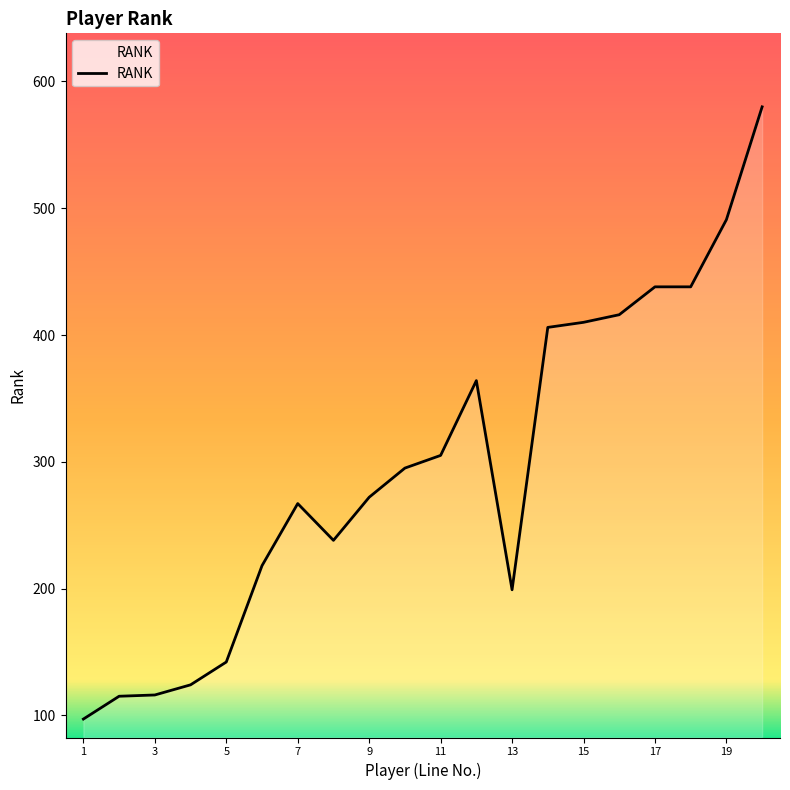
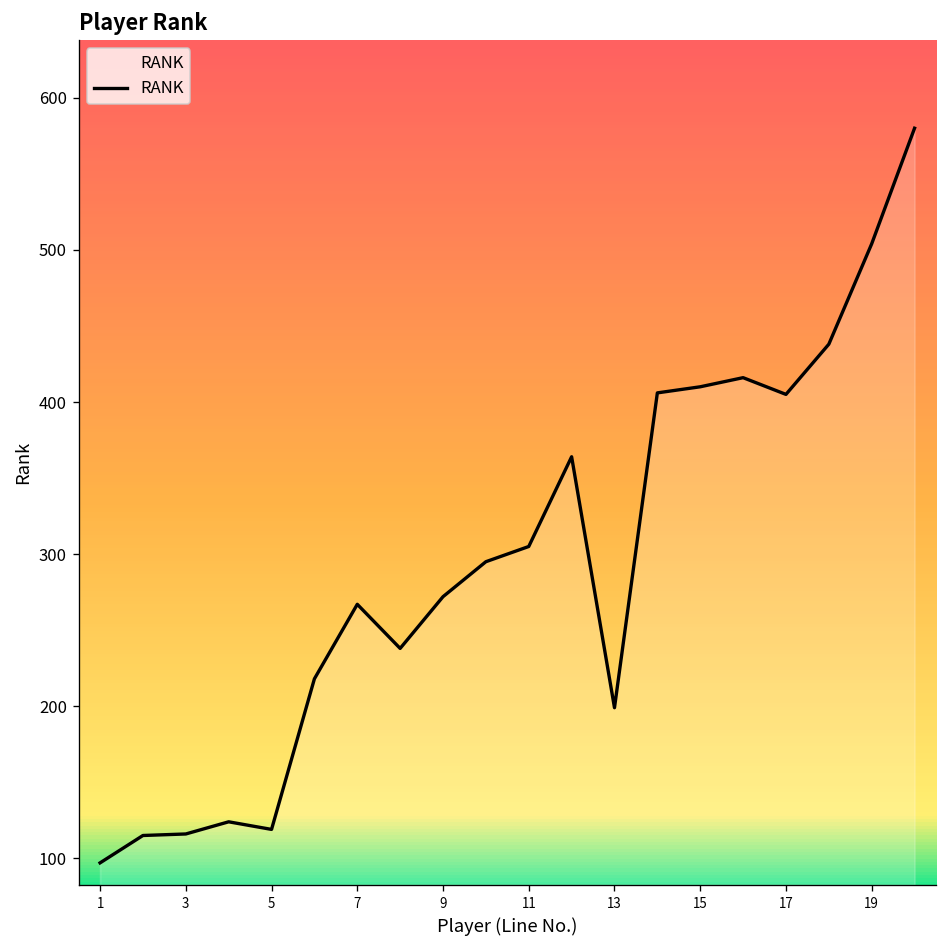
5: 142 -> 119
17: 438 -> 405
19: 491 -> 504
